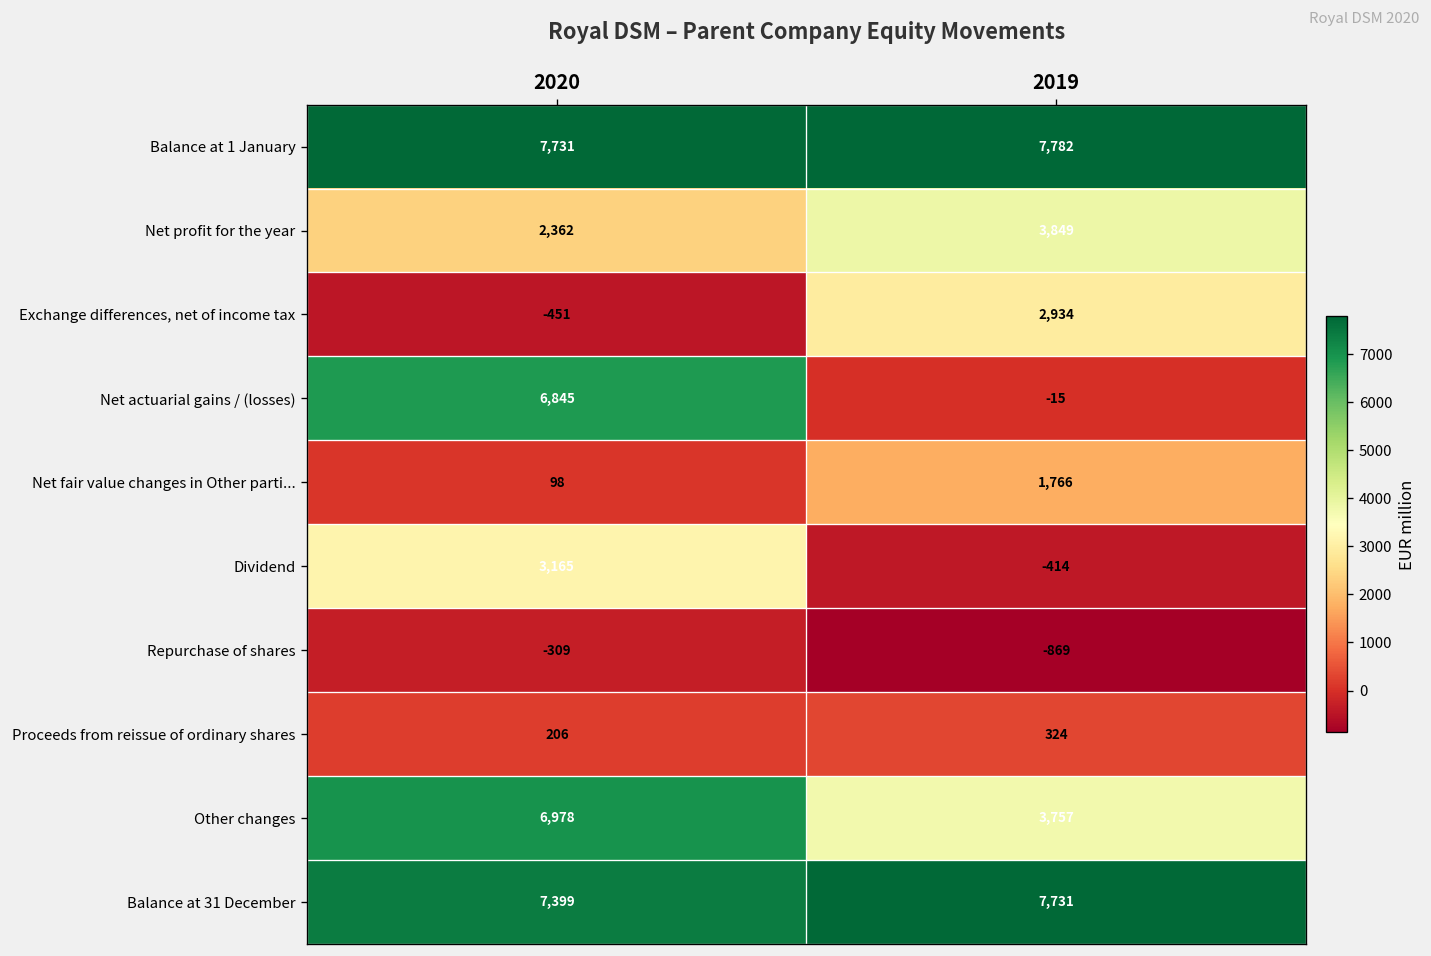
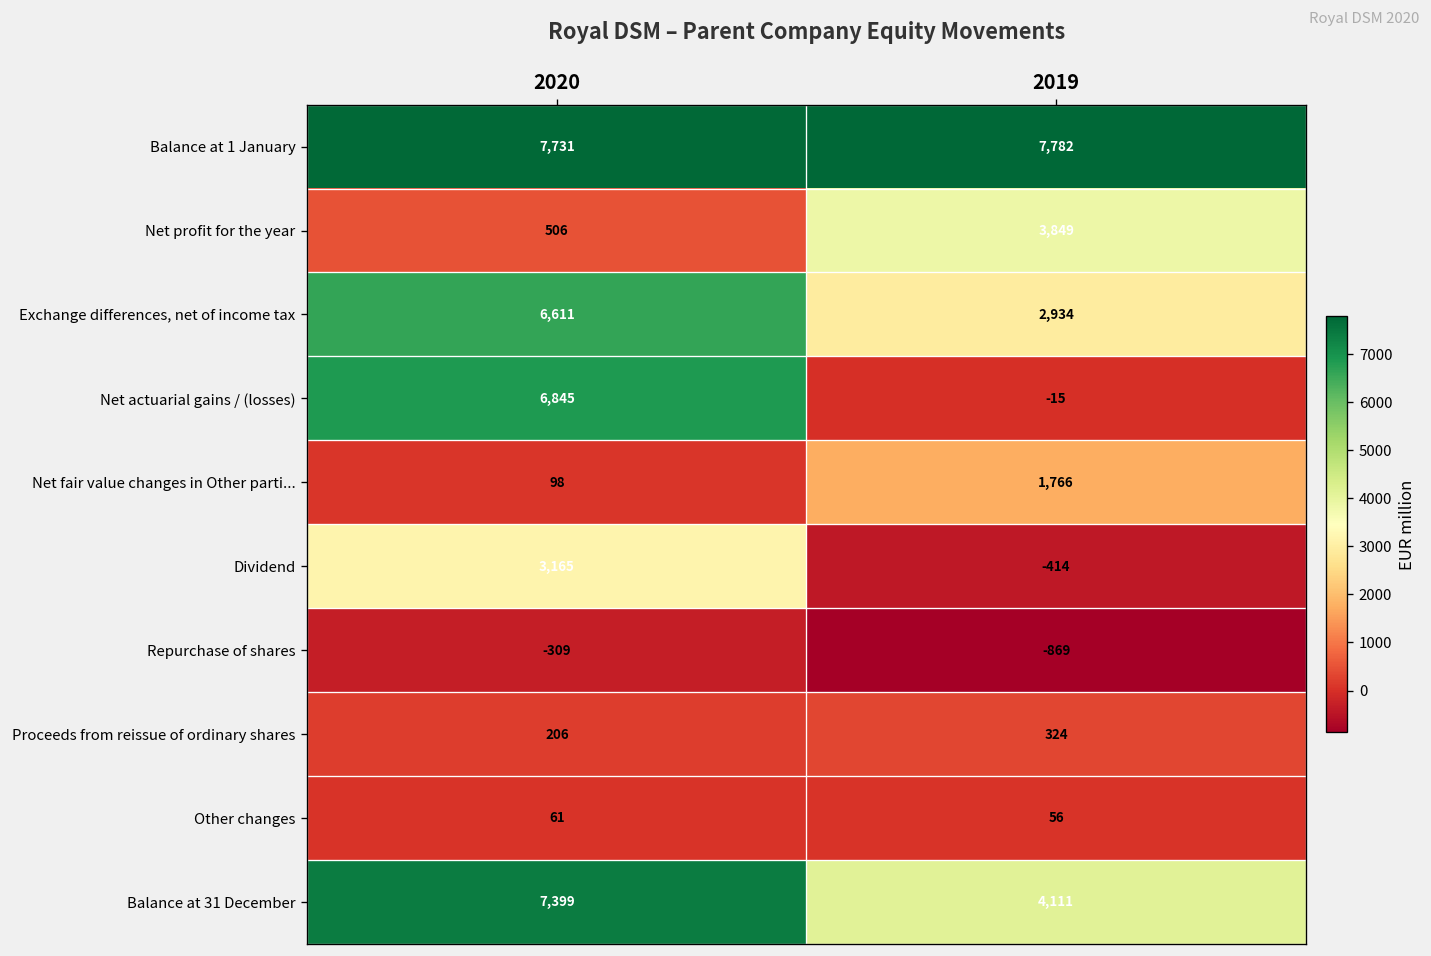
Net profit for the year, 2020: 2,362 -> 506
Exchange differences, net of income tax, 2020: -451 -> 6,611
Other changes, 2020: 6,978 -> 61
Other changes, 2019: 3,757 -> 56
Balance at 31 December, 2019: 7,731 -> 4,111
